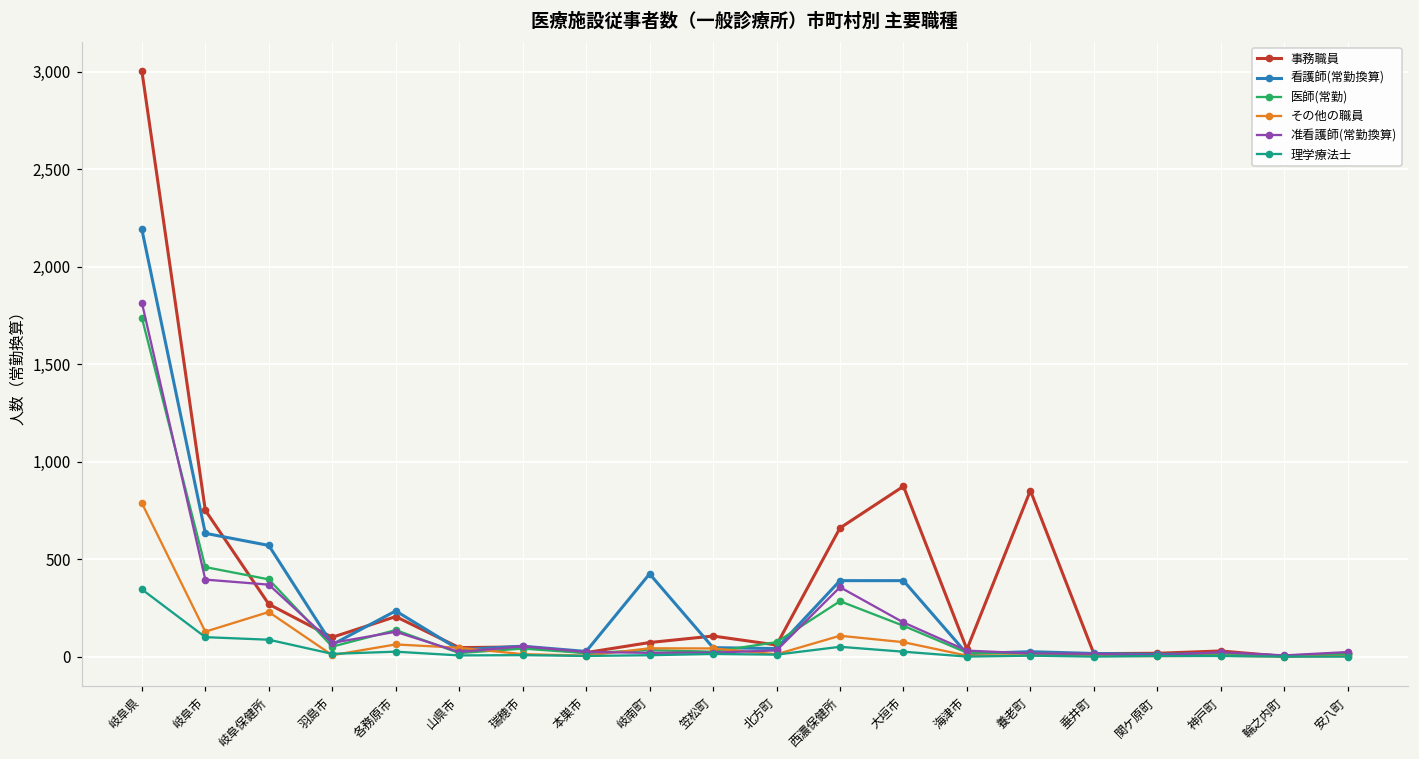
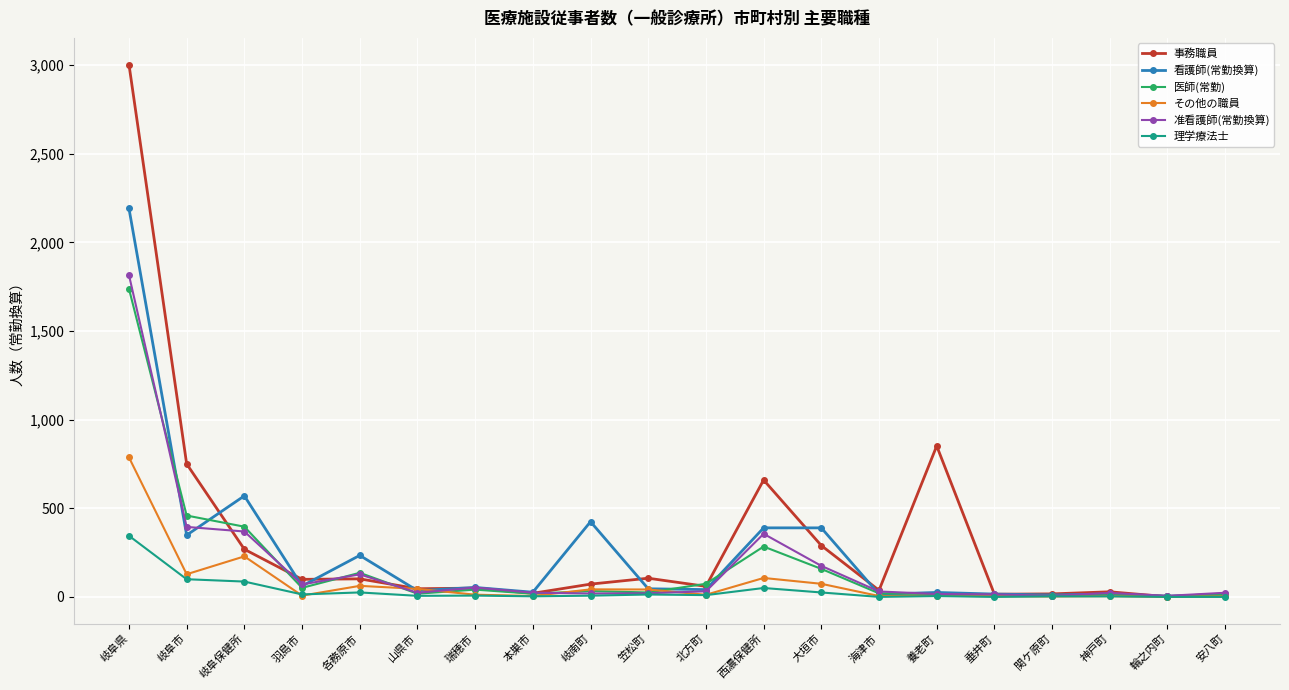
看護師(常勤換算), 岐阜市: 630 -> 350
事務職員, 各務原市: 210 -> 100
事務職員, 大垣市: 870 -> 290
